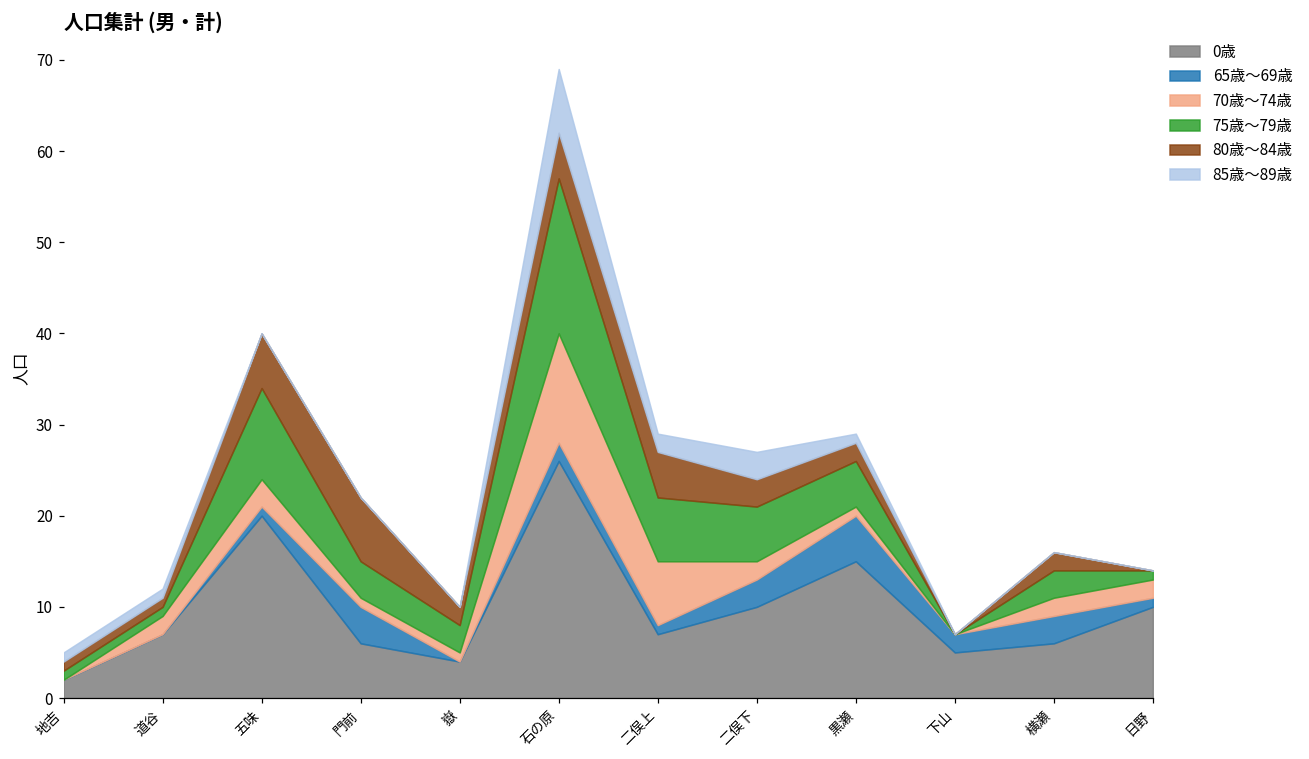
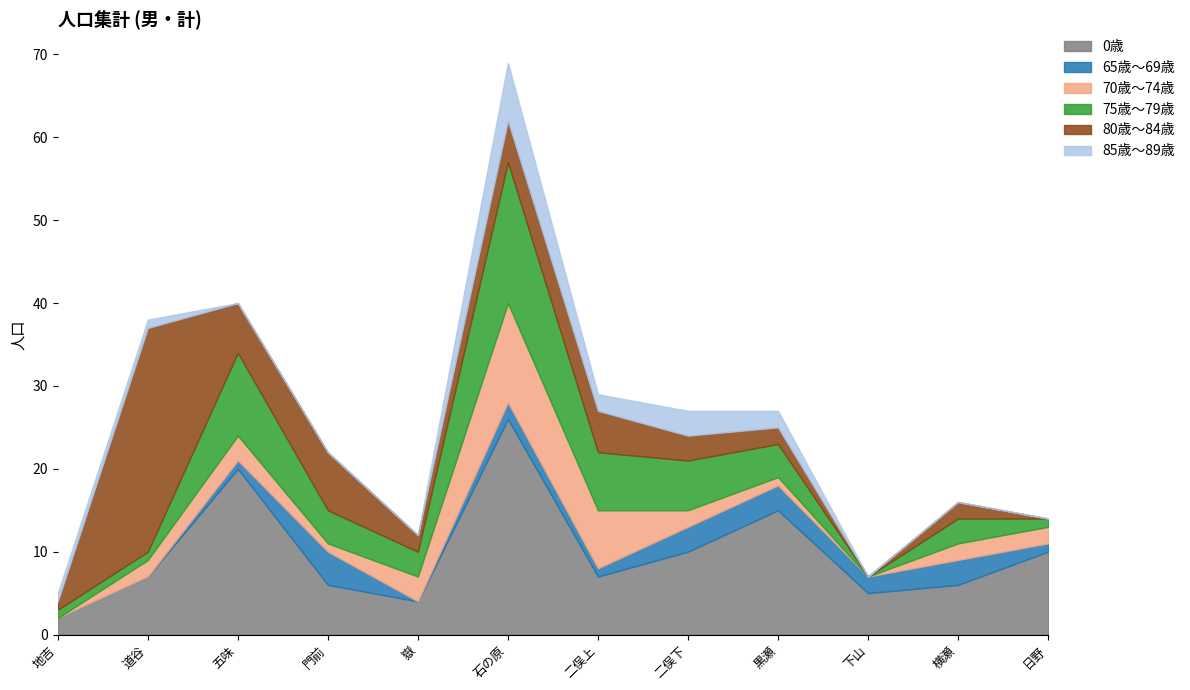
80歳～84歳, 道谷: 1 -> 27
70歳～74歳, 嶽: 1 -> 3
65歳～69歳, 黒瀬: 5 -> 3
75歳～79歳, 黒瀬: 5 -> 4
85歳～89歳, 黒瀬: 1 -> 2
